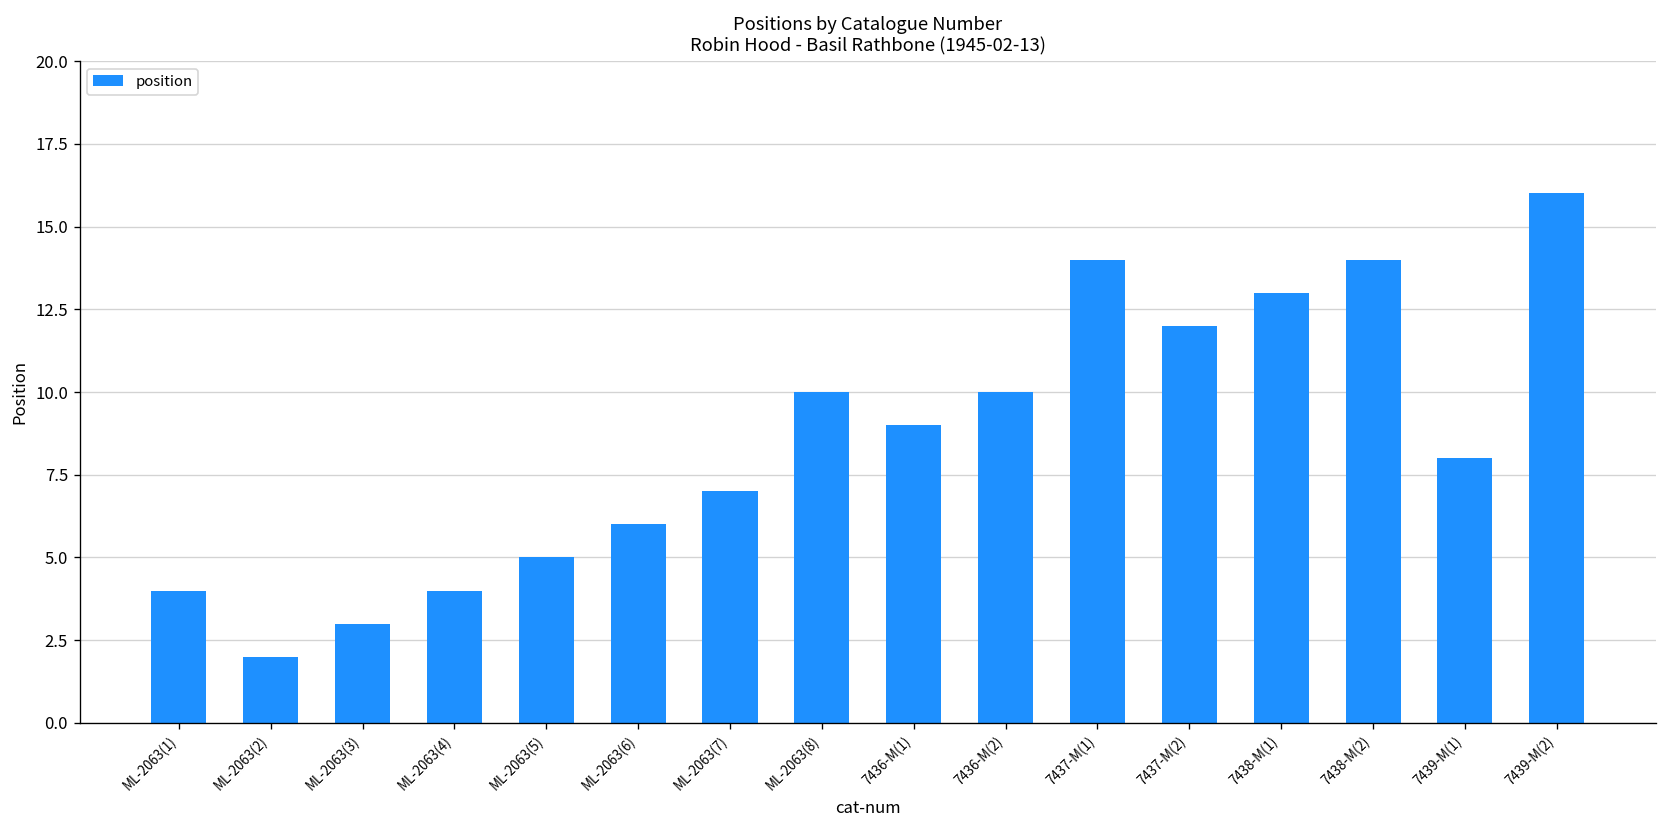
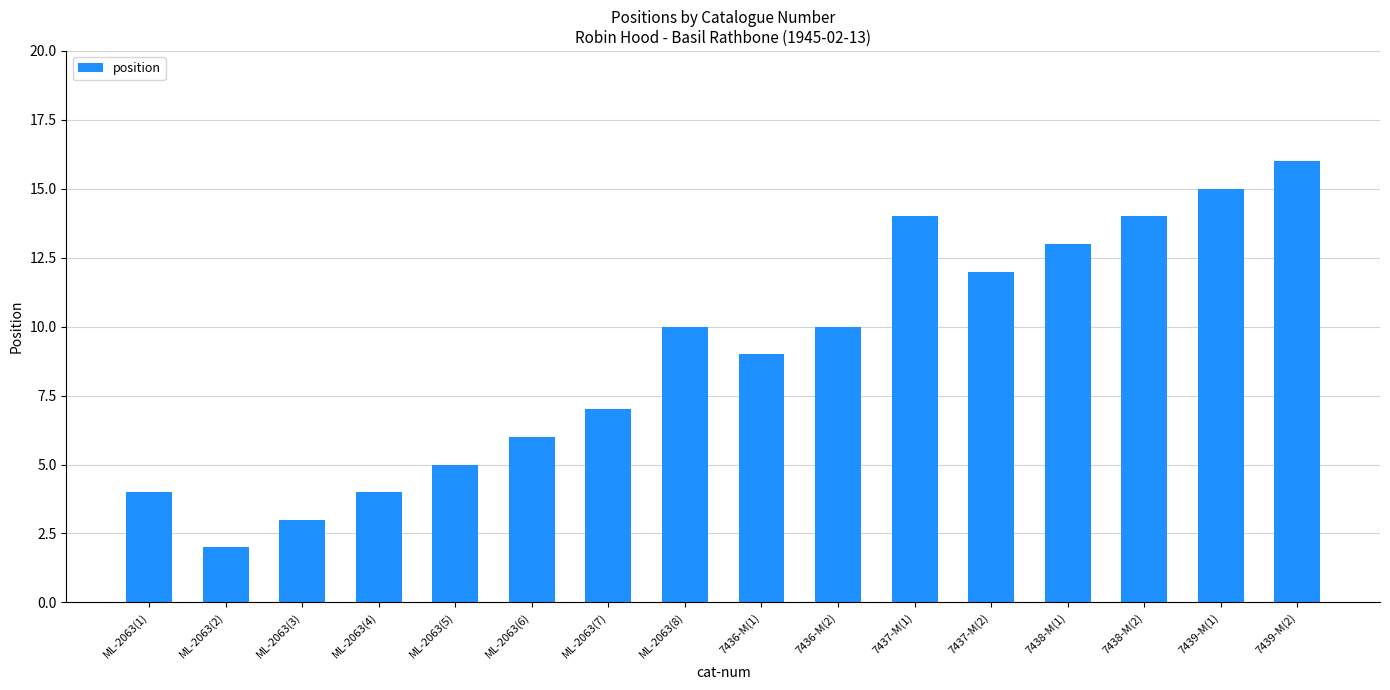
7439-M(1): 8 -> 15
